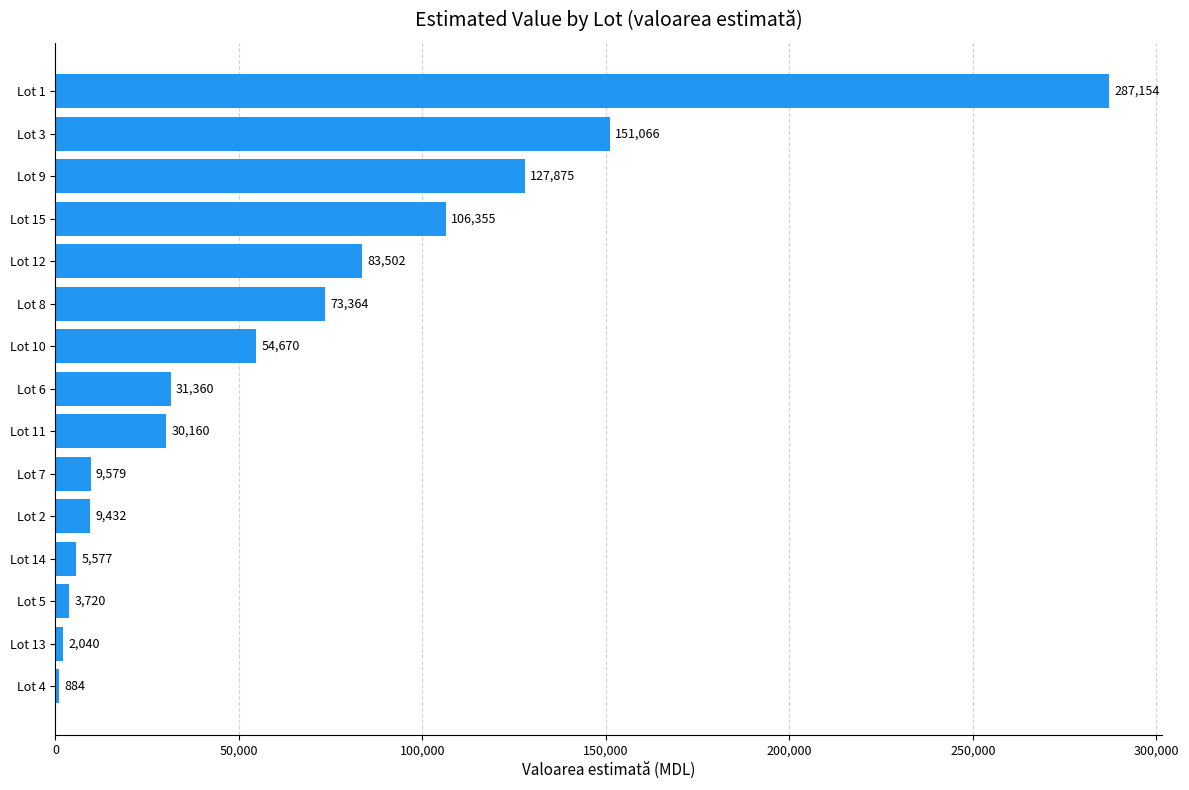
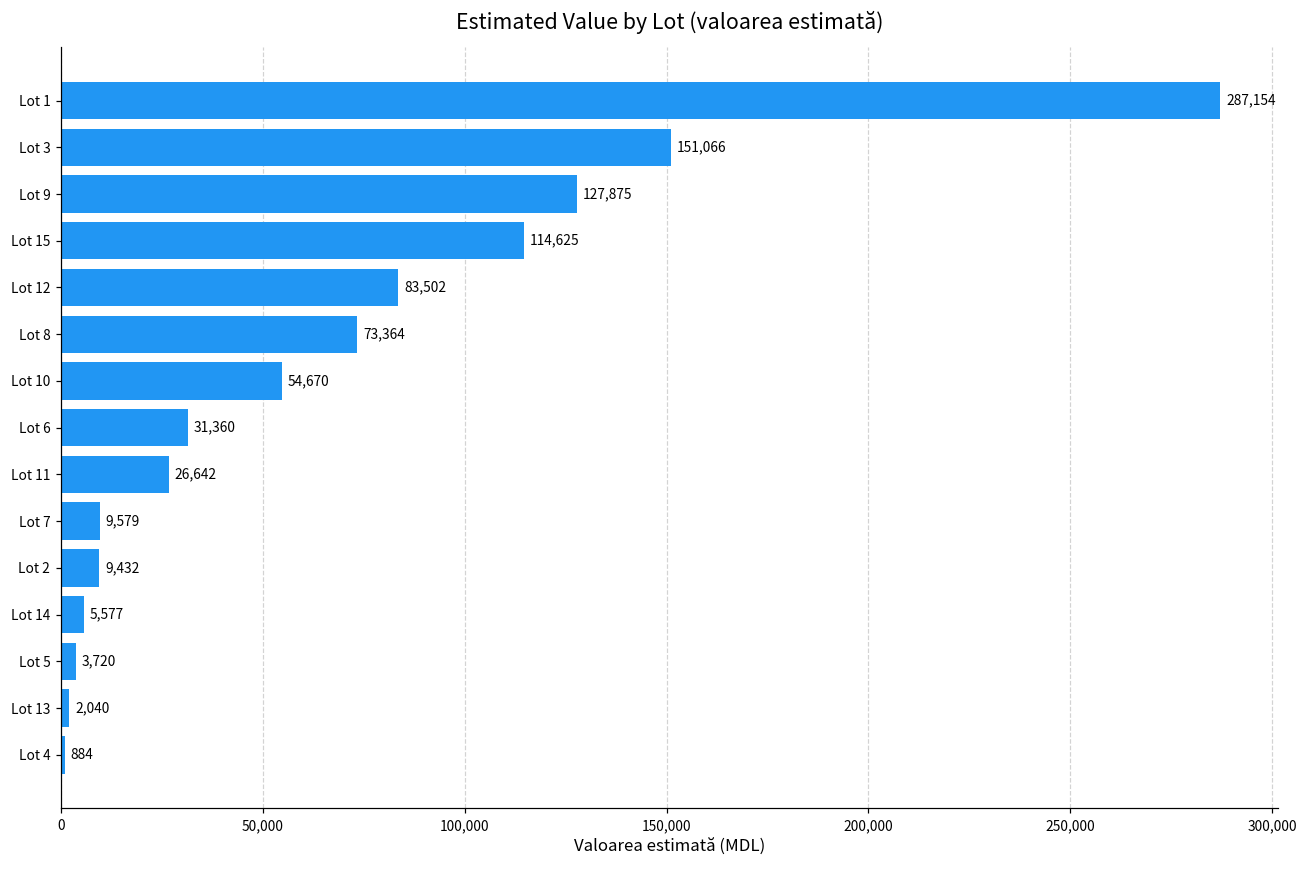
Lot 15: 106,355 -> 114,625
Lot 11: 30,160 -> 26,642
